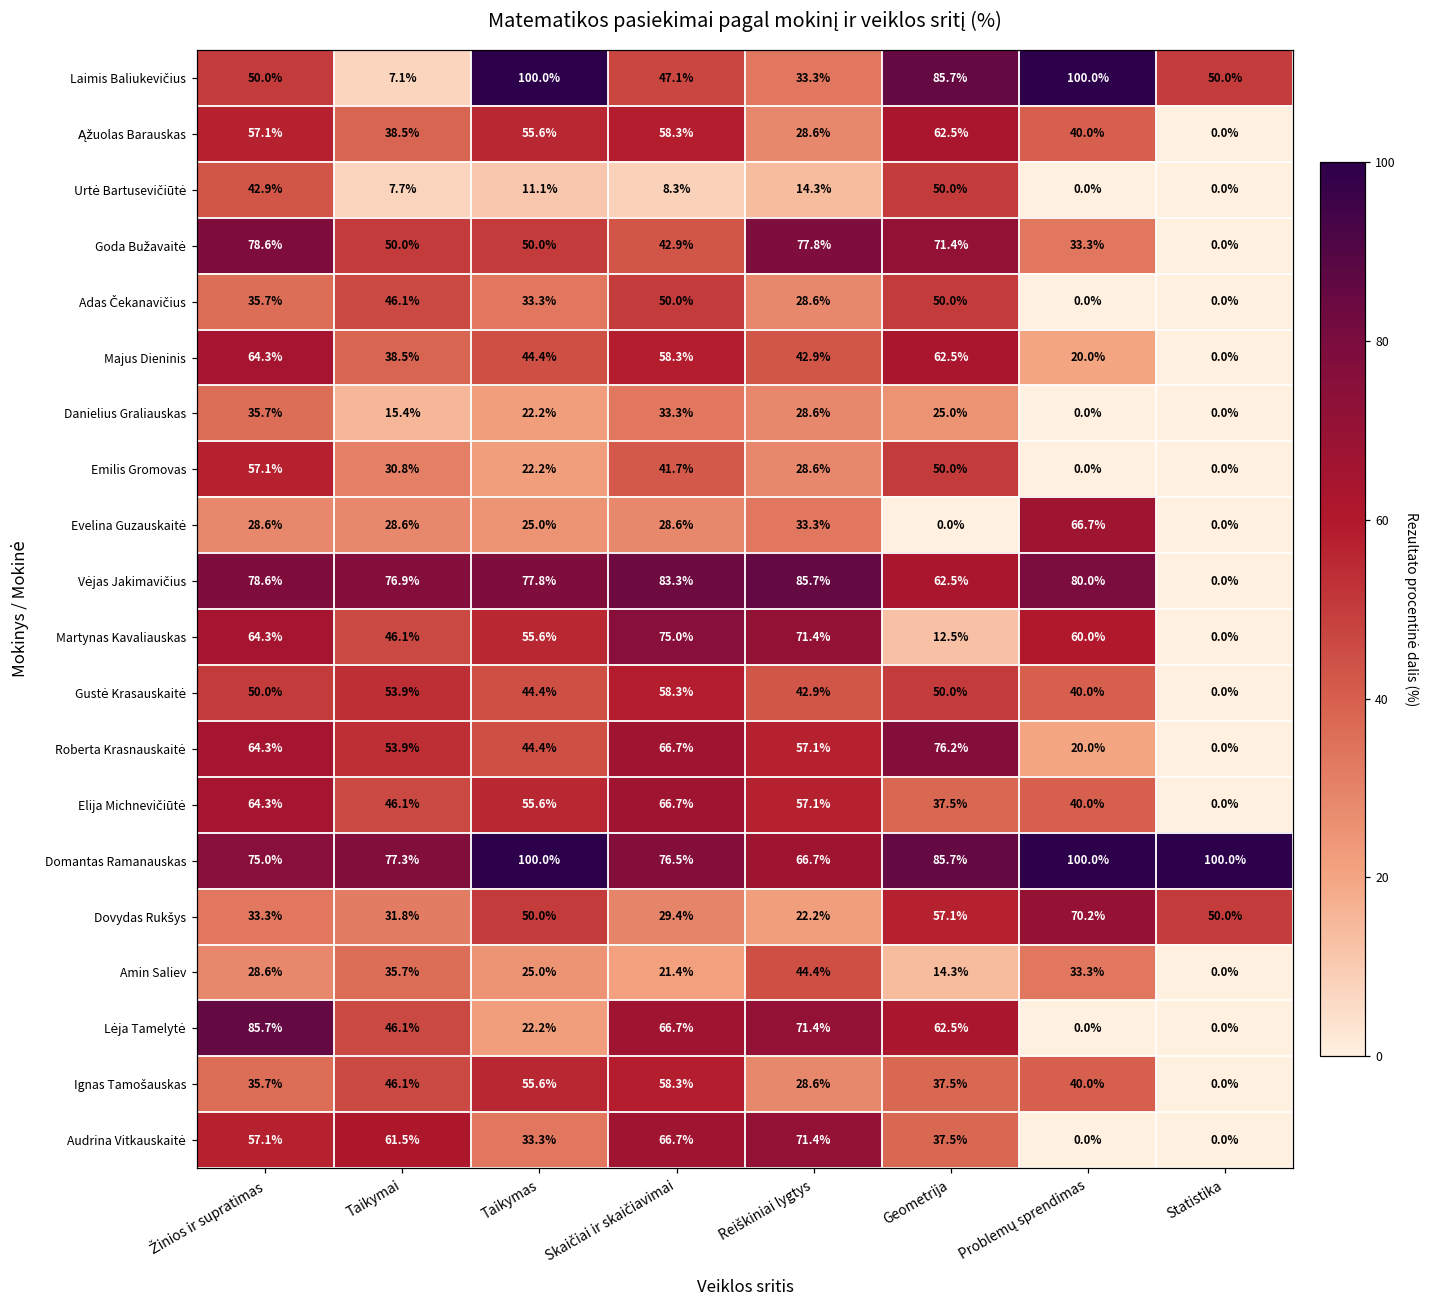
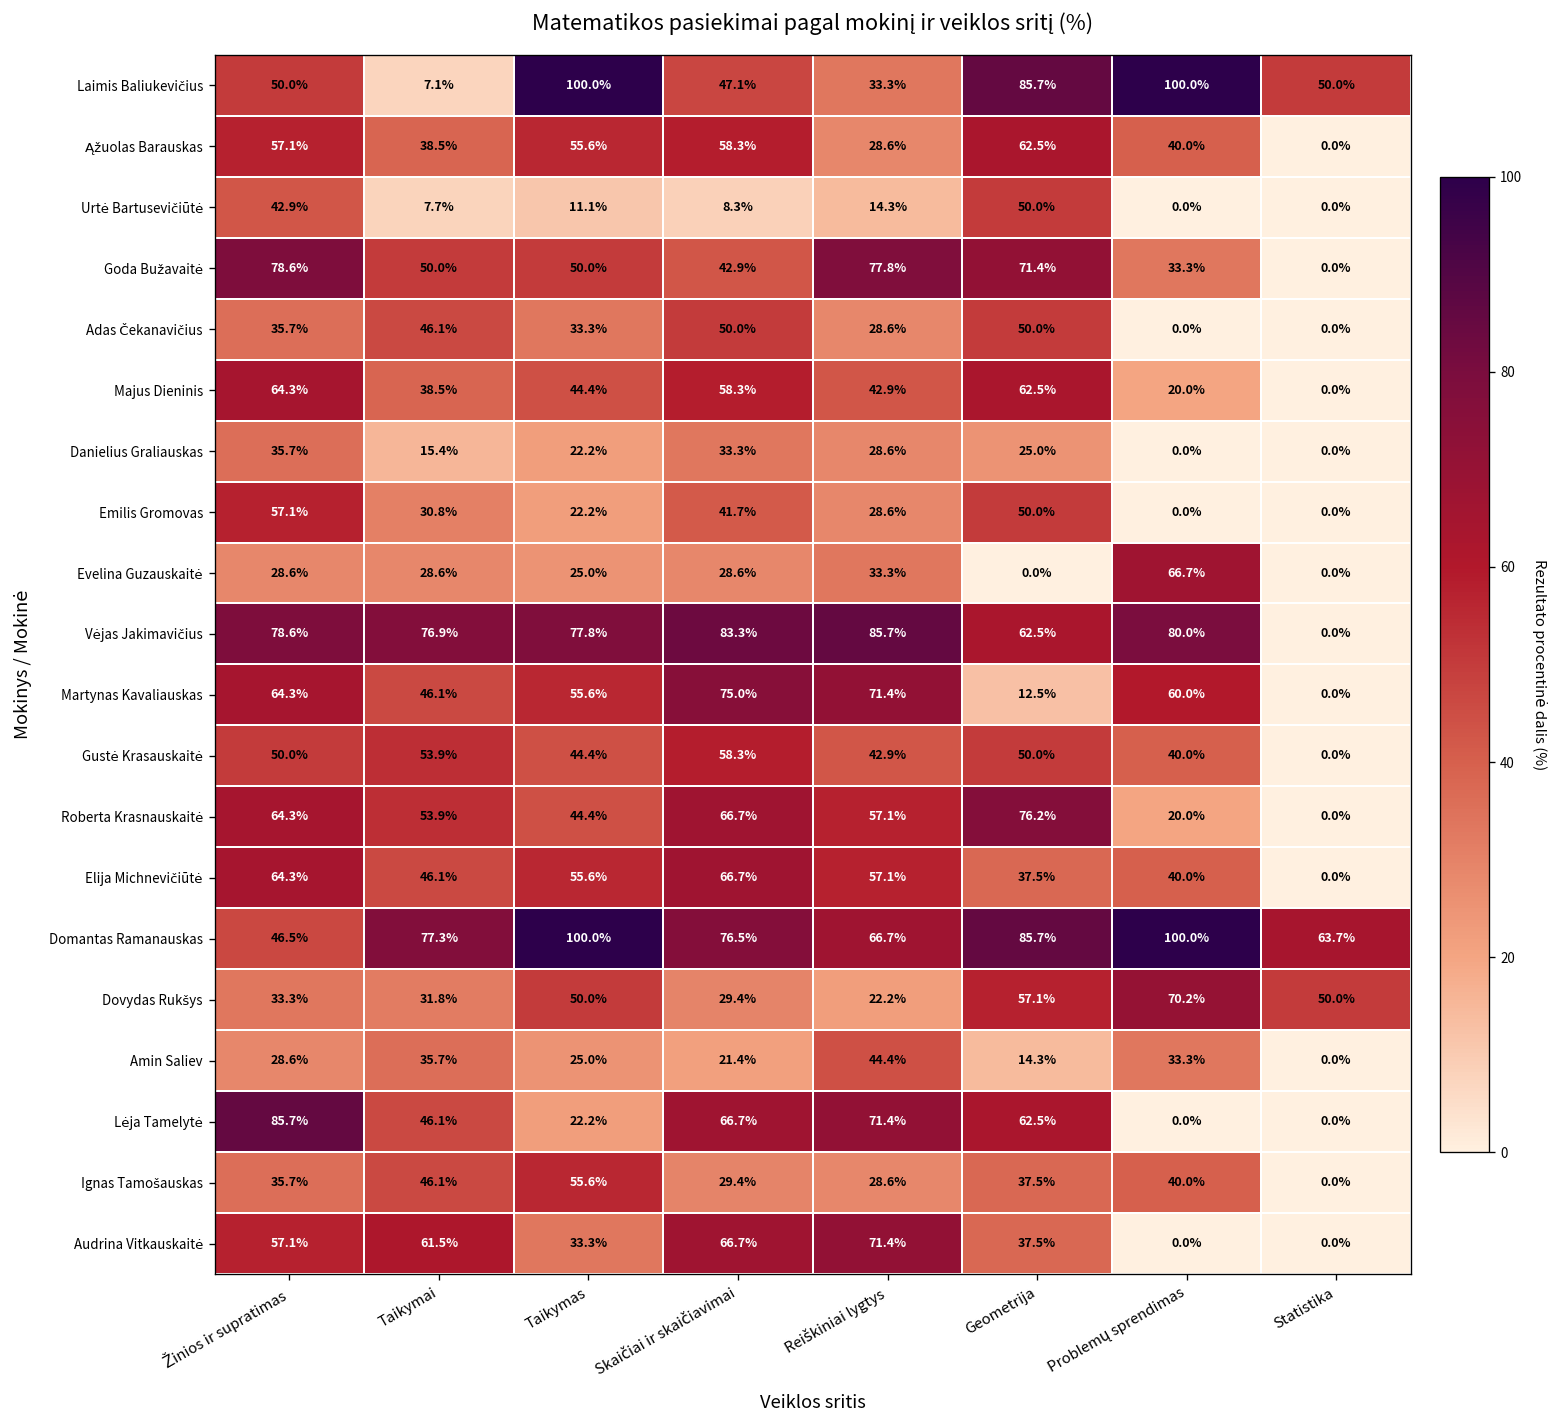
Domantas Ramanauskas, Žinios ir supratimas: 75.0% -> 46.5%
Domantas Ramanauskas, Statistika: 100.0% -> 63.7%
Ignas Tamošauskas, Skaičiai ir skaičiavimai: 58.3% -> 29.4%
